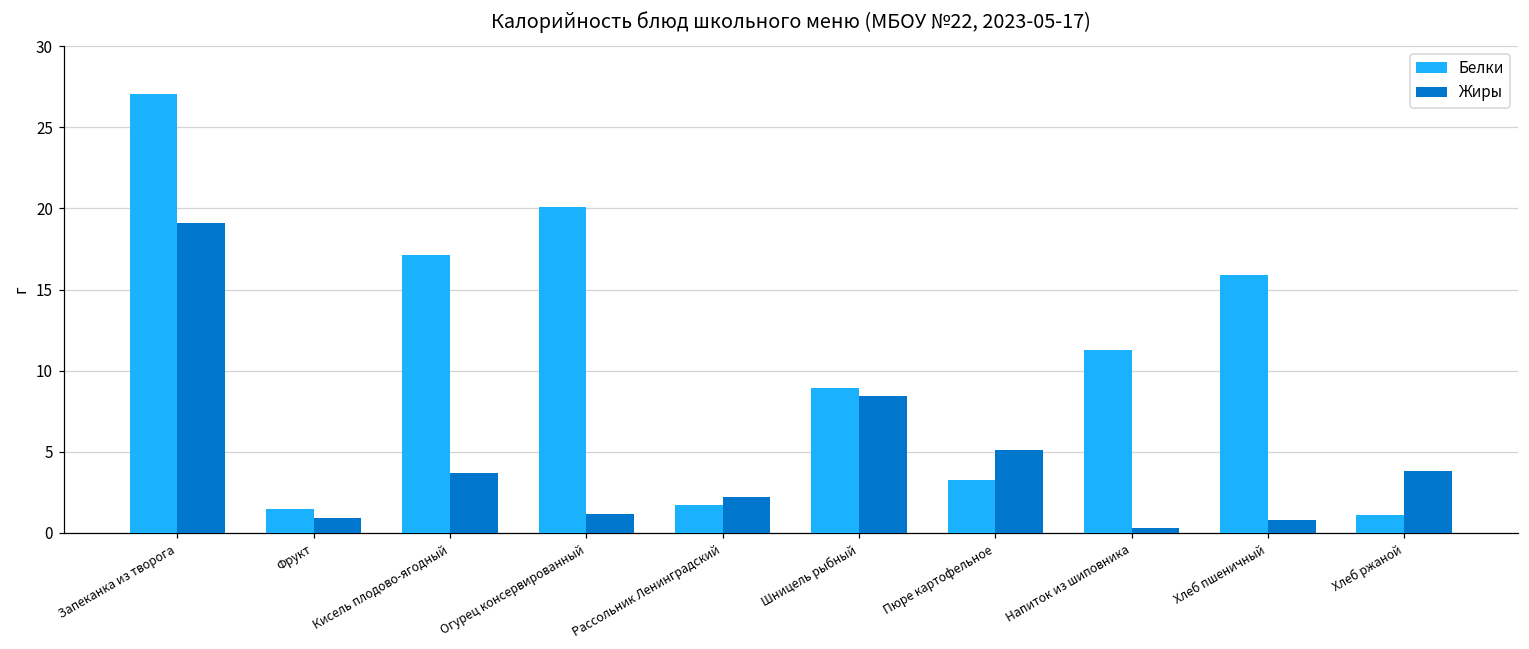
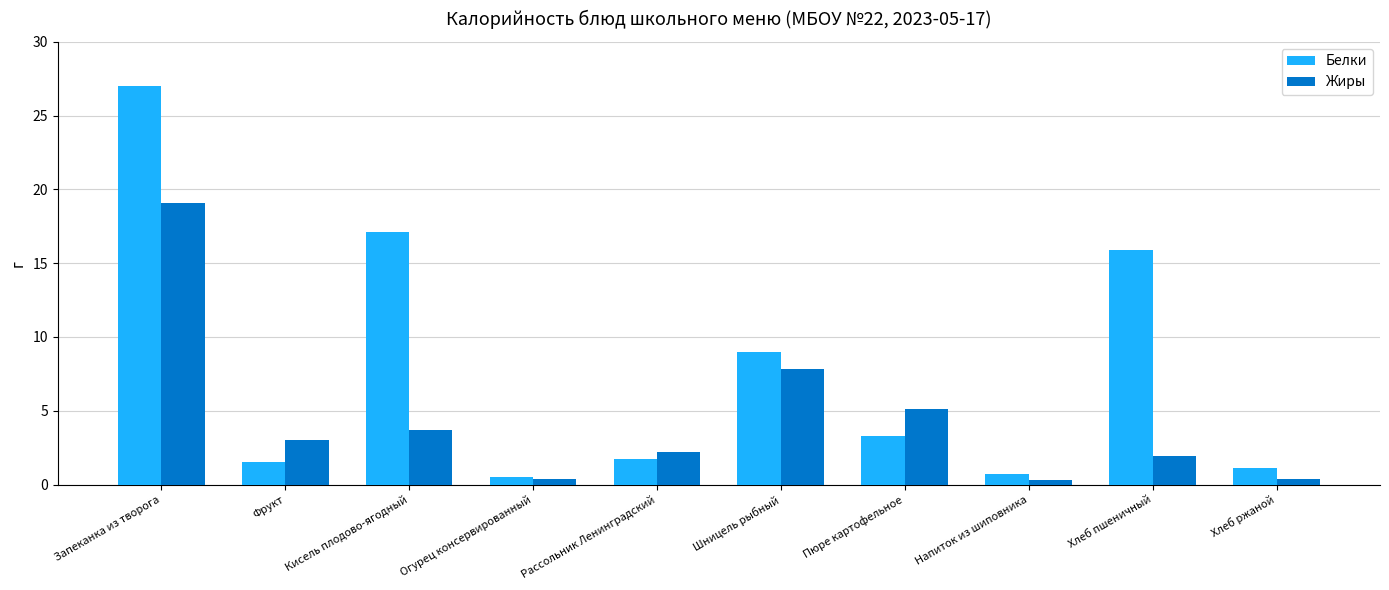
Жиры, Фрукт: 0.9 -> 3.0
Белки, Огурец консервированный: 20.1 -> 0.5
Жиры, Огурец консервированный: 1.2 -> 0.4
Жиры, Шницель рыбный: 8.4 -> 7.8
Белки, Напиток из шиповника: 11.3 -> 0.7
Жиры, Хлеб пшеничный: 0.8 -> 1.9
Жиры, Хлеб ржаной: 3.8 -> 0.4
